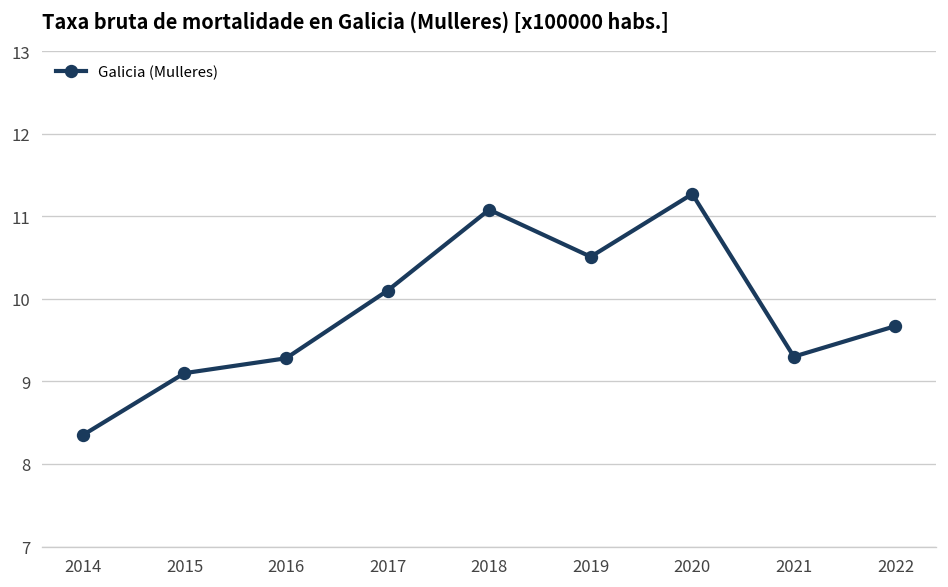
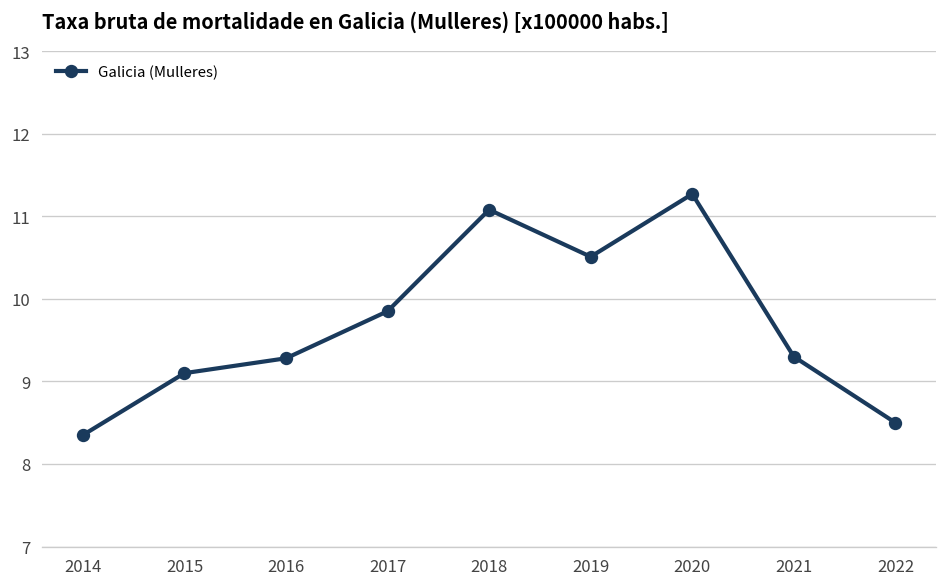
2017: 10.1 -> 9.9
2022: 9.7 -> 8.5
